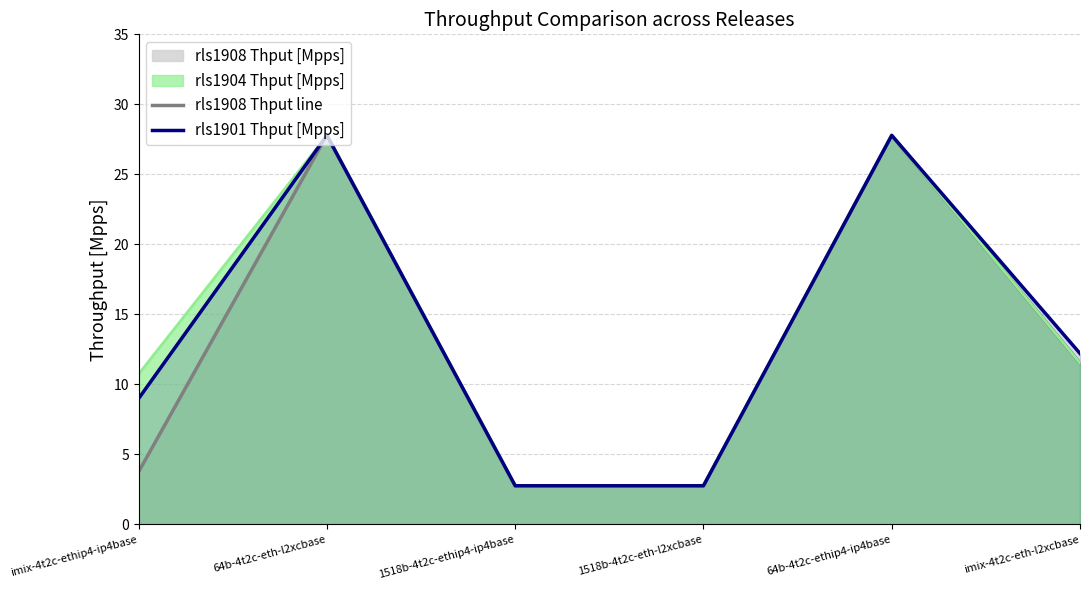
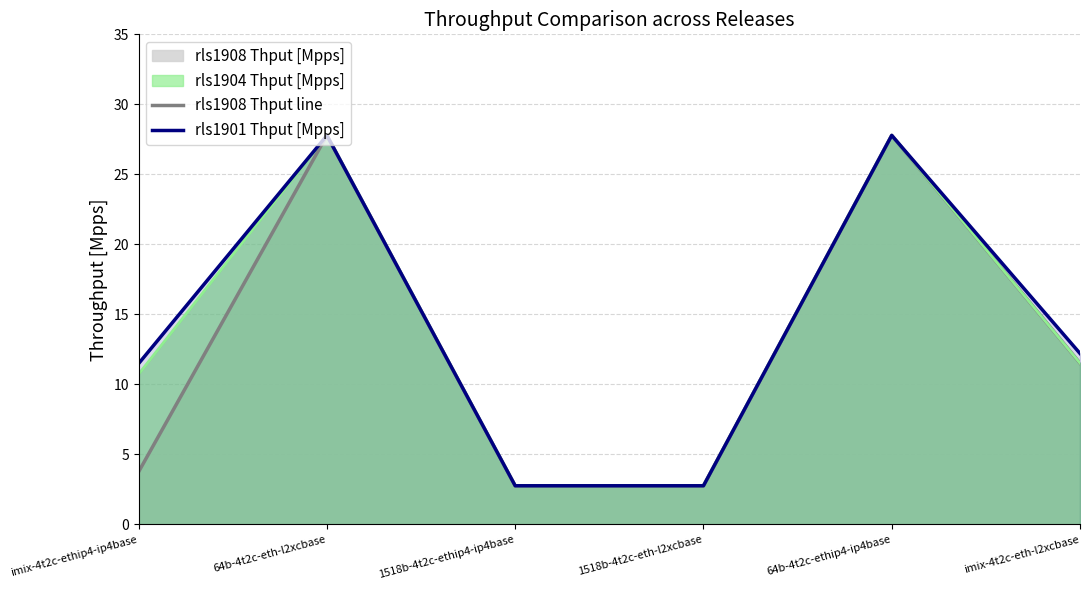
rls1901 Thput [Mpps], imix-4t2c-ethip4-ip4base: 9.0 -> 11.5
